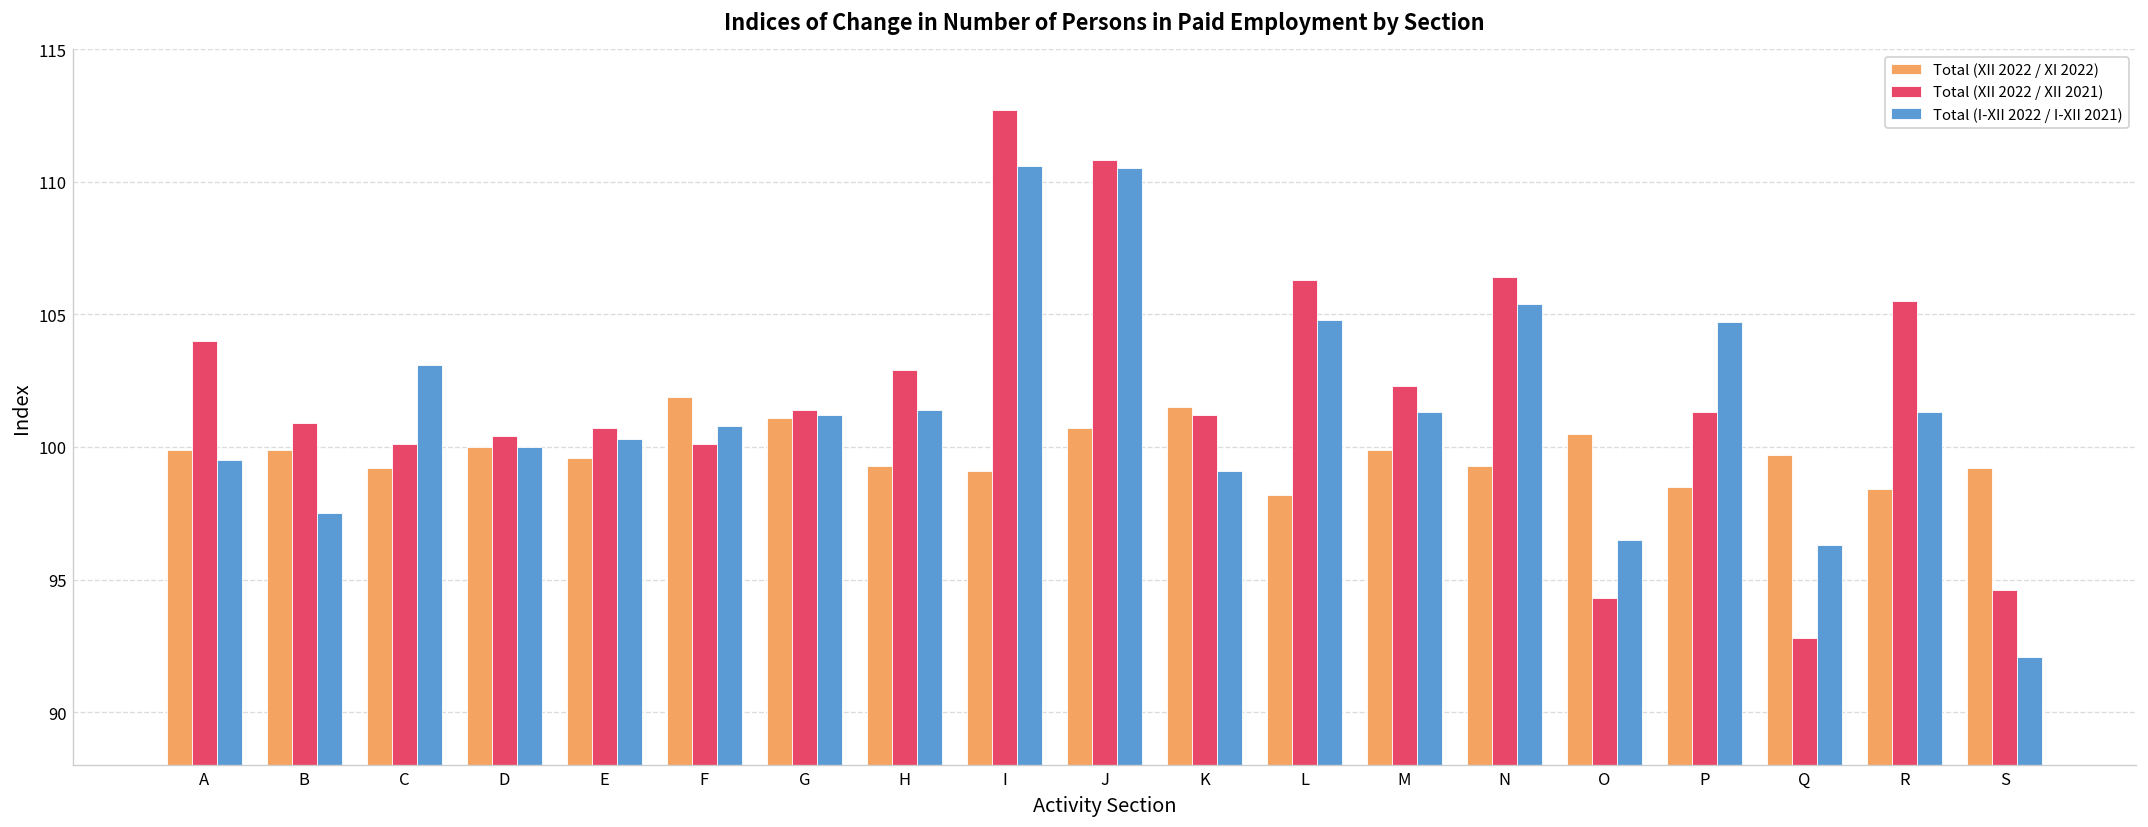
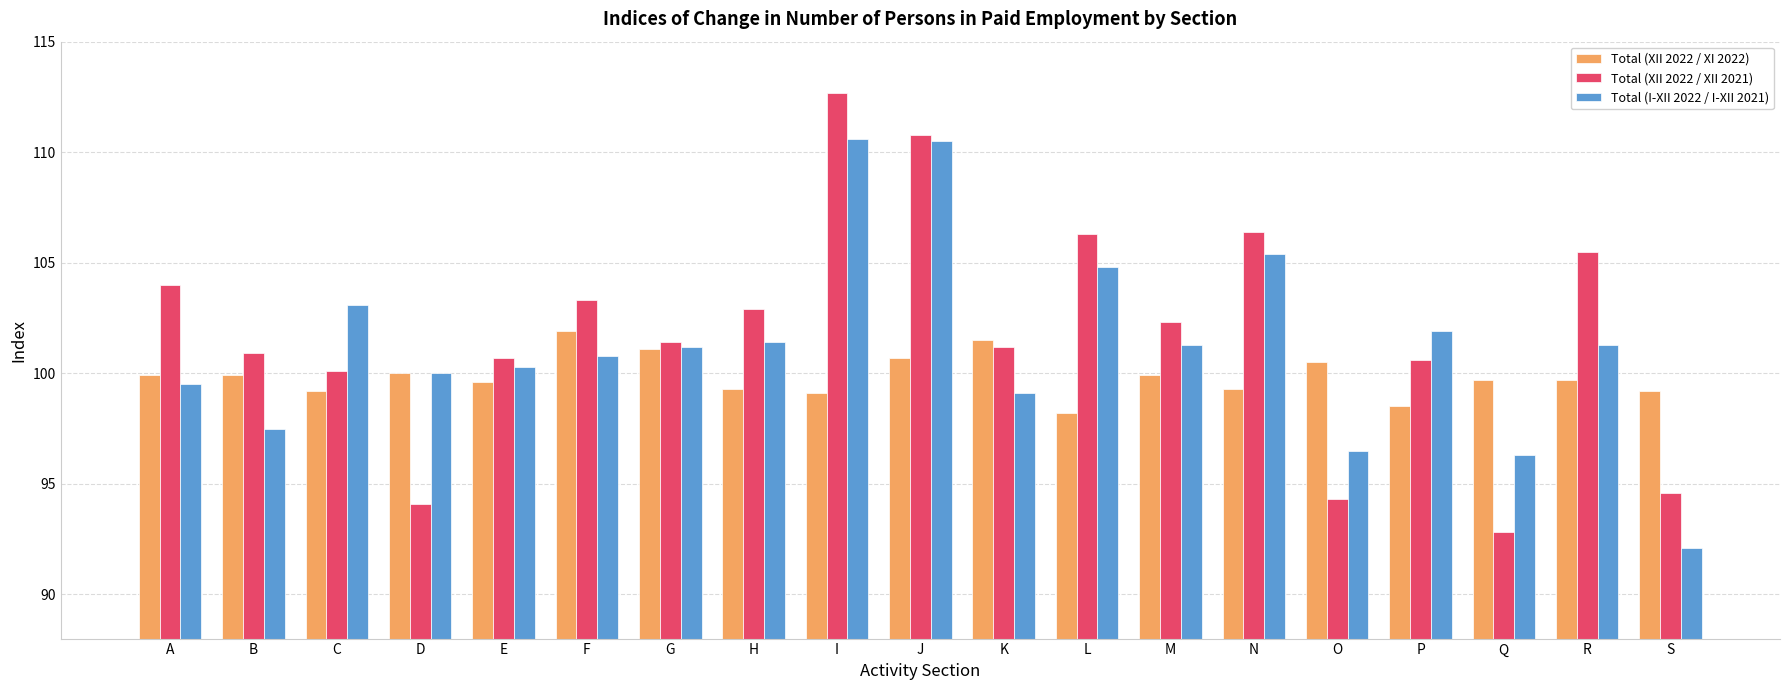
Total (XII 2022 / XII 2021), D: 100.4 -> 94.1
Total (XII 2022 / XII 2021), F: 100.1 -> 103.3
Total (XII 2022 / XII 2021), P: 101.3 -> 100.6
Total (I-XII 2022 / I-XII 2021), P: 104.7 -> 101.9
Total (XII 2022 / XI 2022), R: 98.4 -> 99.7
